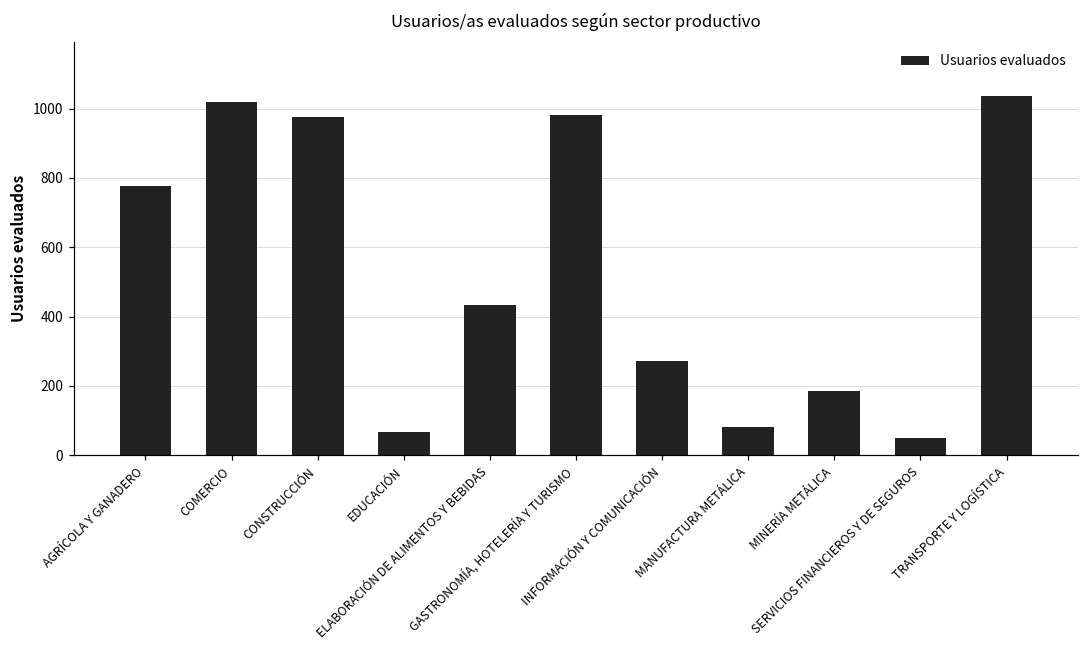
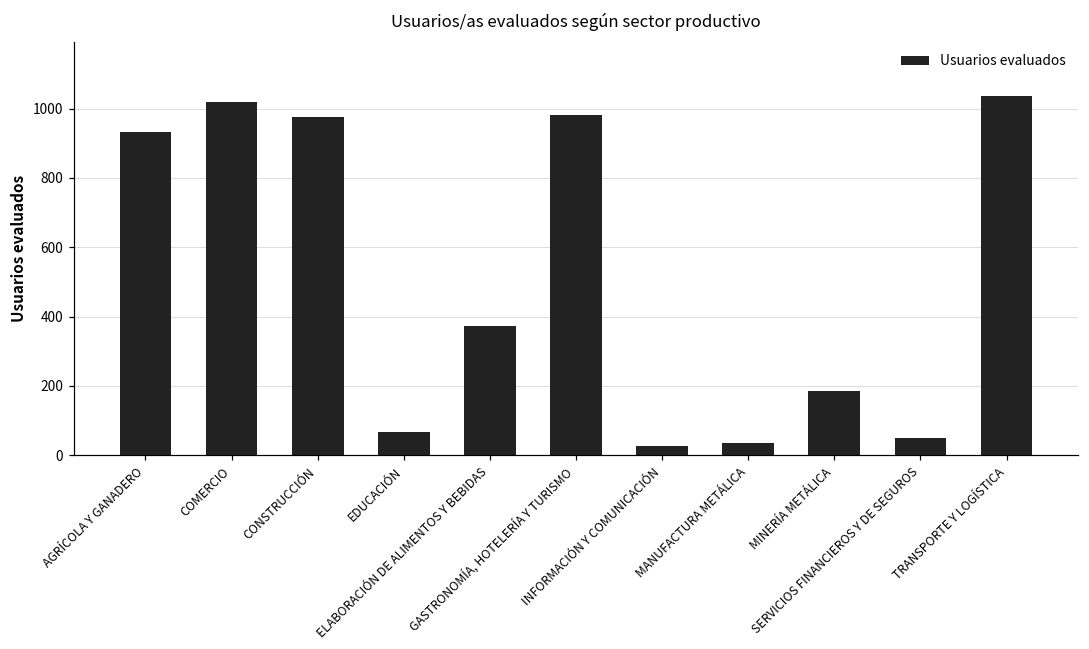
AGRÍCOLA Y GANADERO: 780 -> 930
ELABORACIÓN DE ALIMENTOS Y BEBIDAS: 430 -> 370
INFORMACIÓN Y COMUNICACIÓN: 270 -> 30
MANUFACTURA METÁLICA: 80 -> 30
